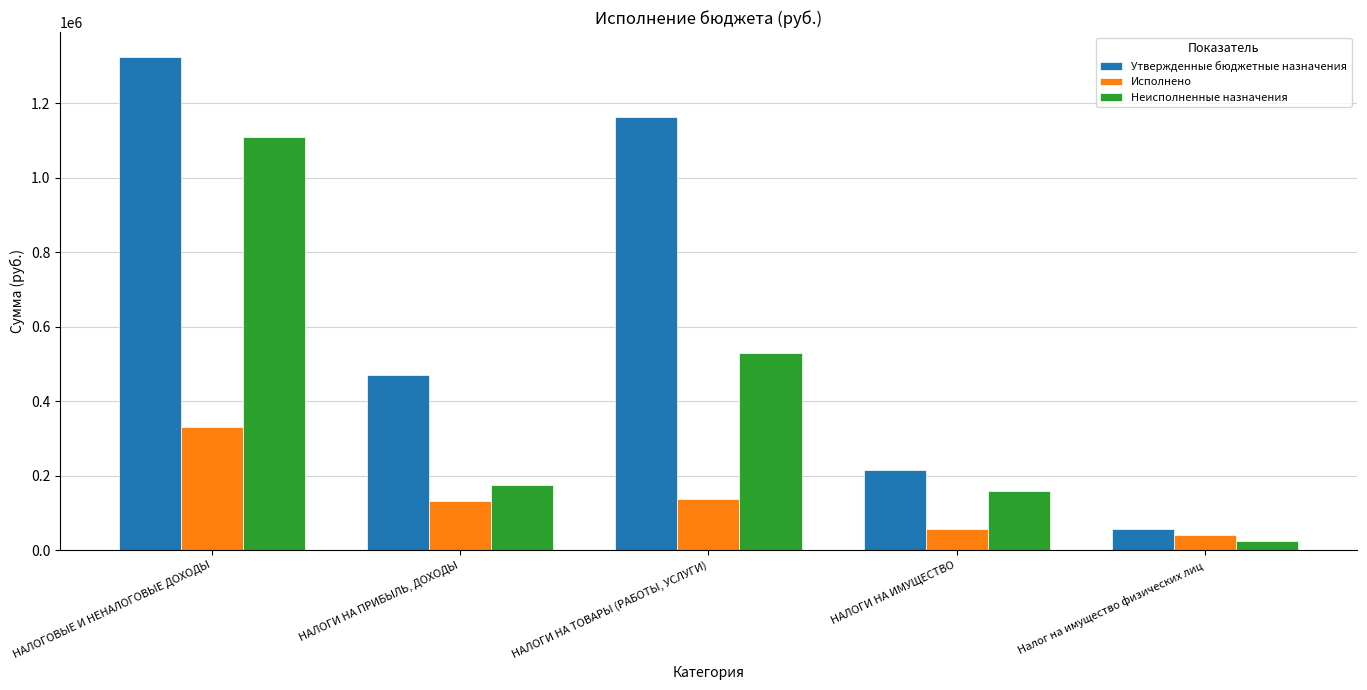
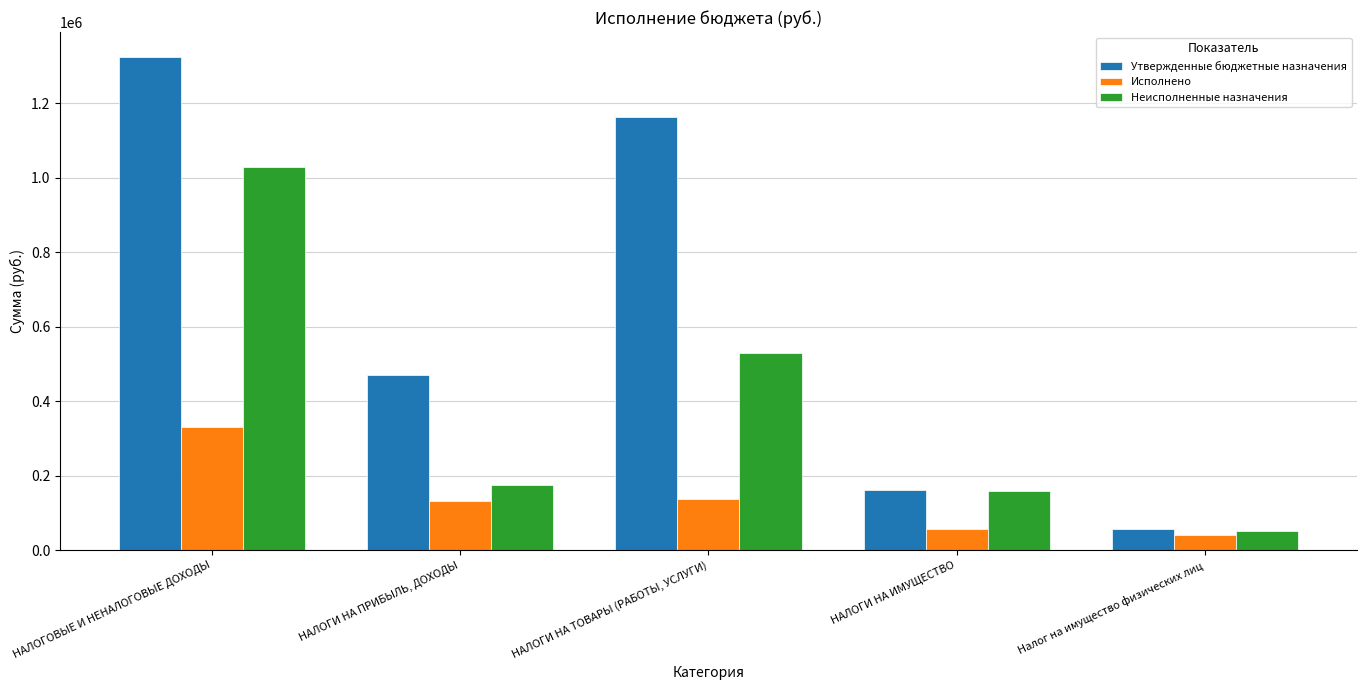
Неисполненные назначения, НАЛОГОВЫЕ И НЕНАЛОГОВЫЕ ДОХОДЫ: 1110000 -> 1030000
Утвержденные бюджетные назначения, НАЛОГИ НА ИМУЩЕСТВО: 220000 -> 160000
Неисполненные назначения, Налог на имущество физических лиц: 20000 -> 50000
